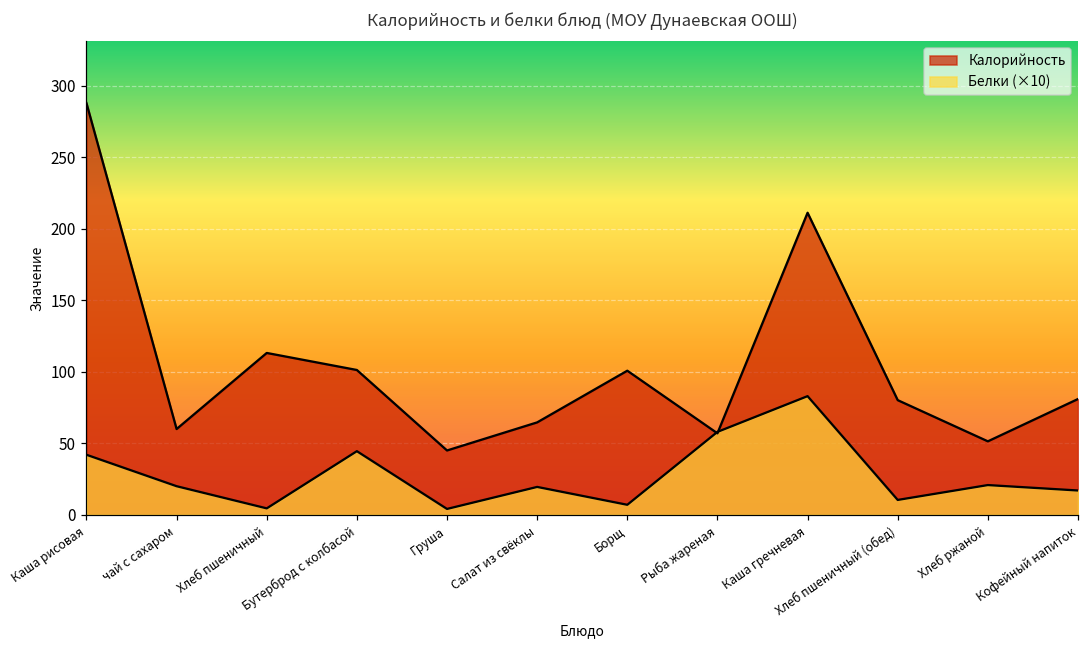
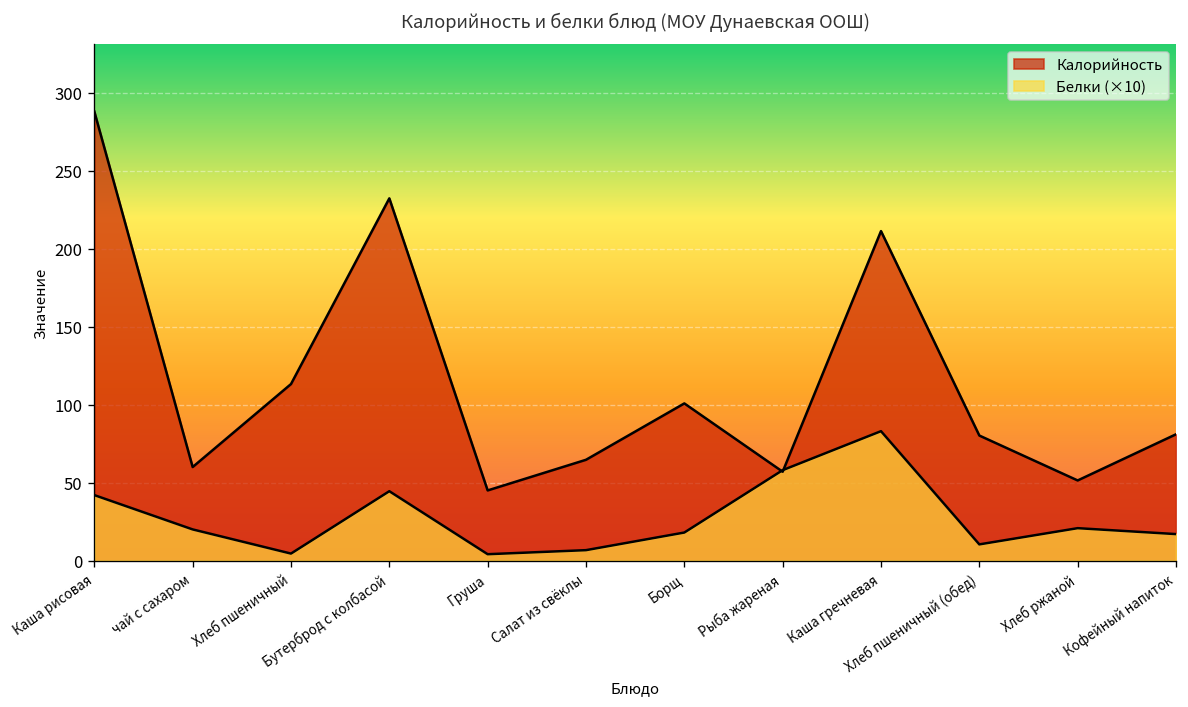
Калорийность, Бутерброд с колбасой: 101 -> 232
Белки (×10), Салат из свёклы: 20 -> 7
Белки (×10), Борщ: 7 -> 18
